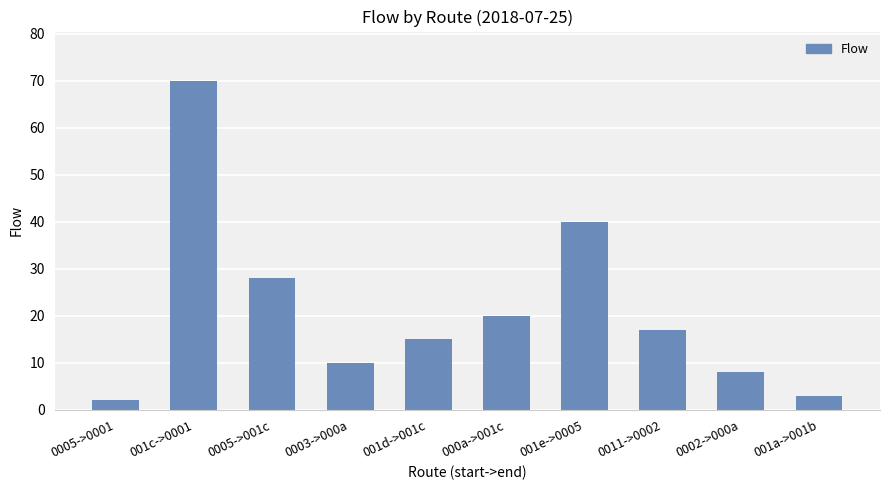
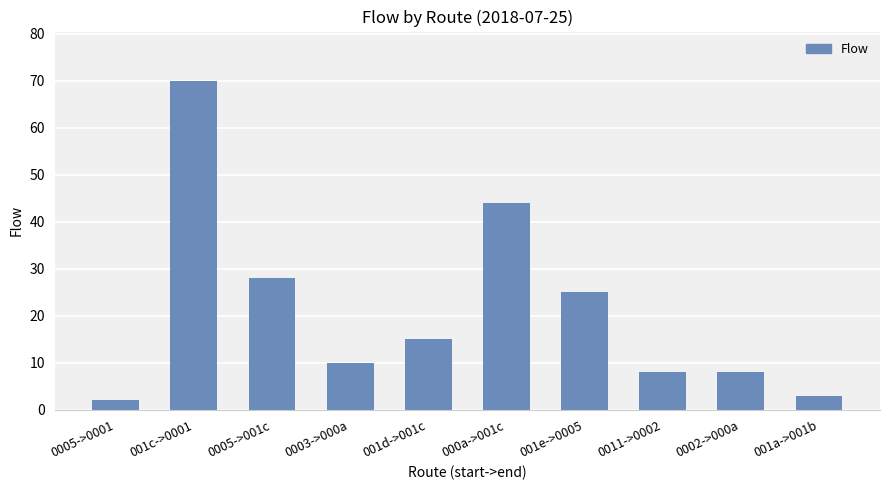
000a->001c: 20 -> 44
001e->0005: 40 -> 25
0011->0002: 17 -> 8
